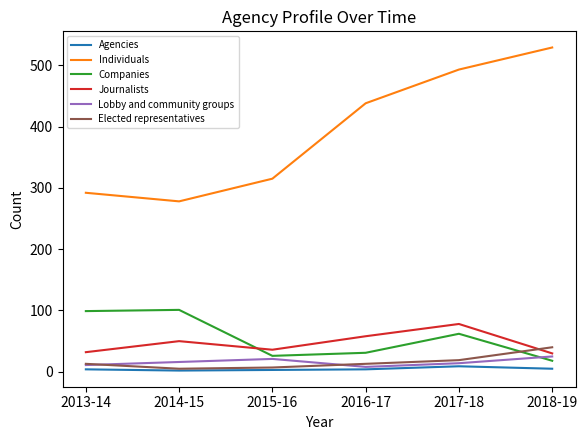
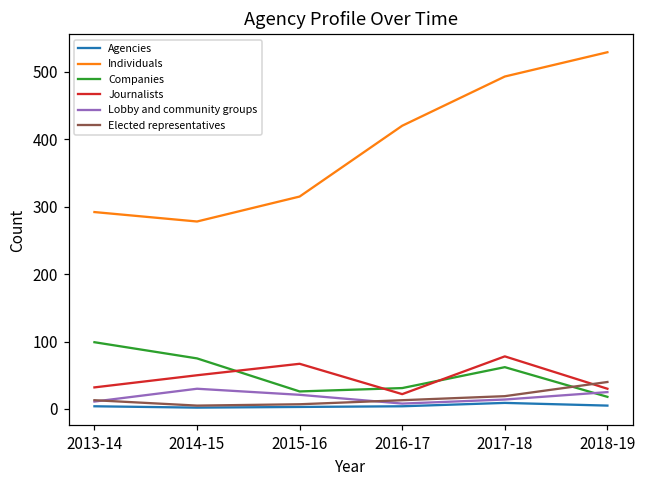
Companies, 2014-15: 100 -> 80
Lobby and community groups, 2014-15: 20 -> 30
Journalists, 2015-16: 40 -> 70
Individuals, 2016-17: 440 -> 420
Journalists, 2016-17: 60 -> 20
